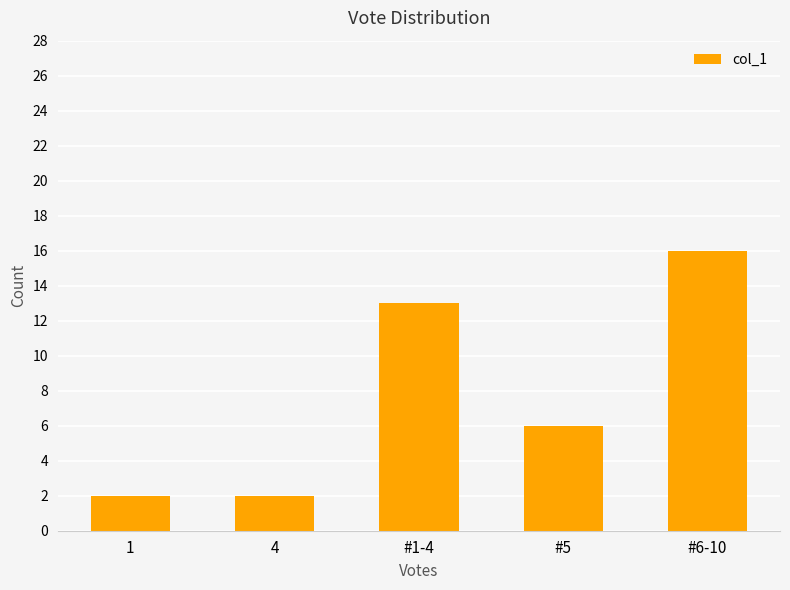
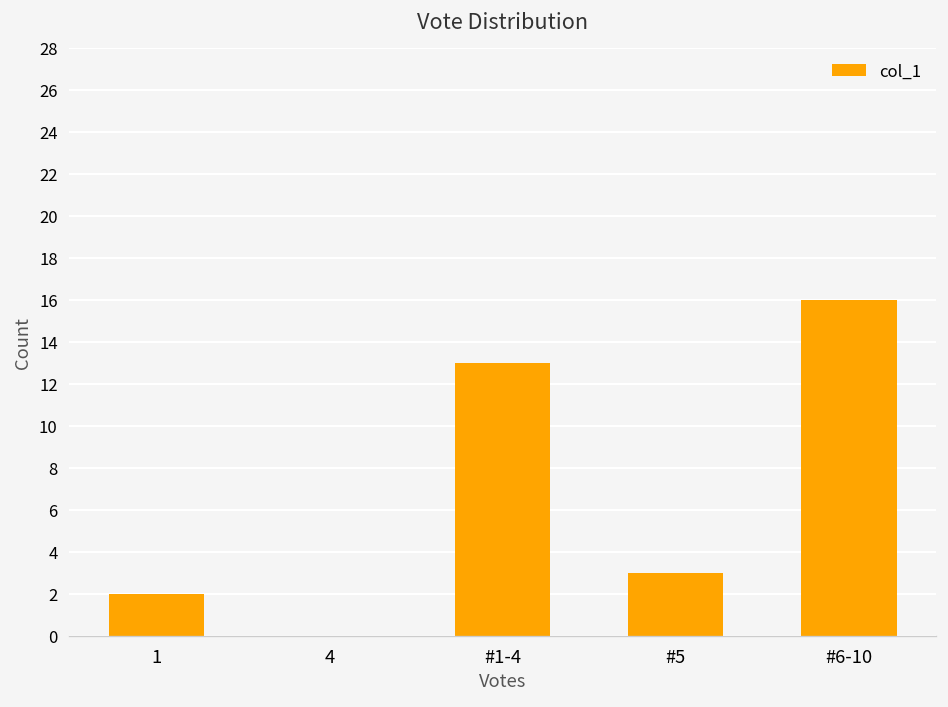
4: 2 -> 0
#5: 6 -> 3
